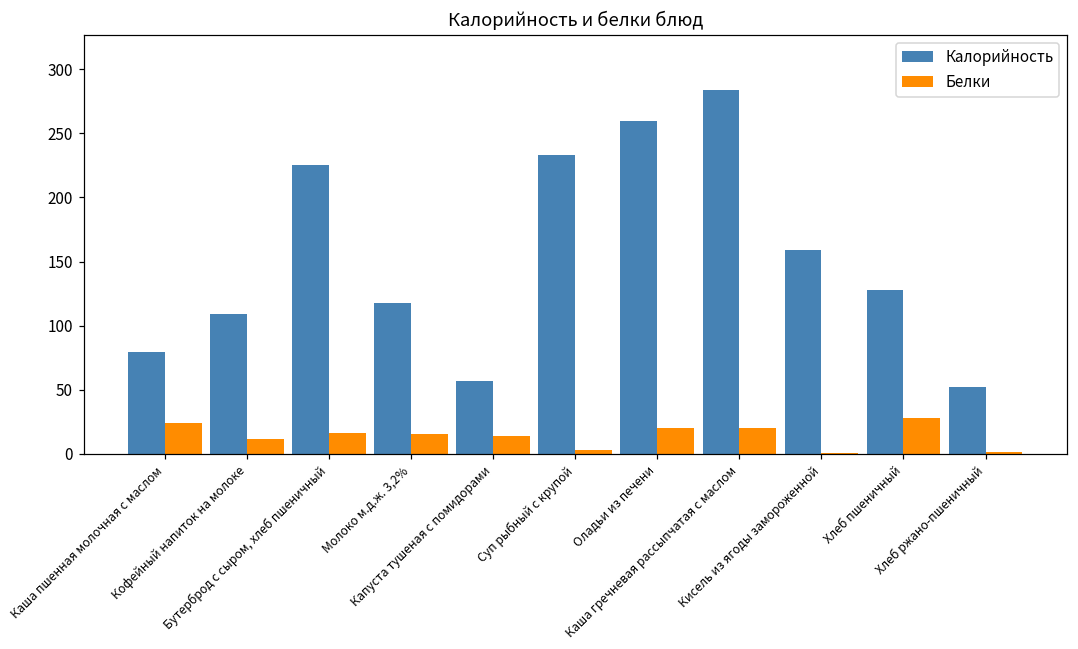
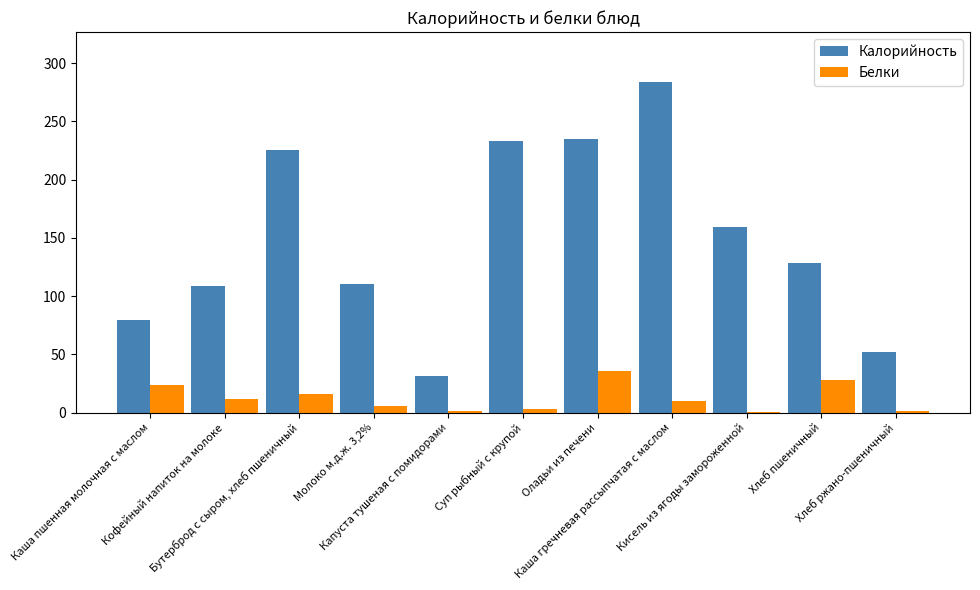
Калорийность, Молоко м.д.ж. 3,2%: 118 -> 110
Белки, Молоко м.д.ж. 3,2%: 16 -> 6
Калорийность, Капуста тушеная с помидорами: 56 -> 32
Белки, Капуста тушеная с помидорами: 14 -> 1
Калорийность, Оладьи из печени: 260 -> 235
Белки, Оладьи из печени: 20 -> 35
Белки, Каша гречневая рассыпчатая с маслом: 20 -> 10
